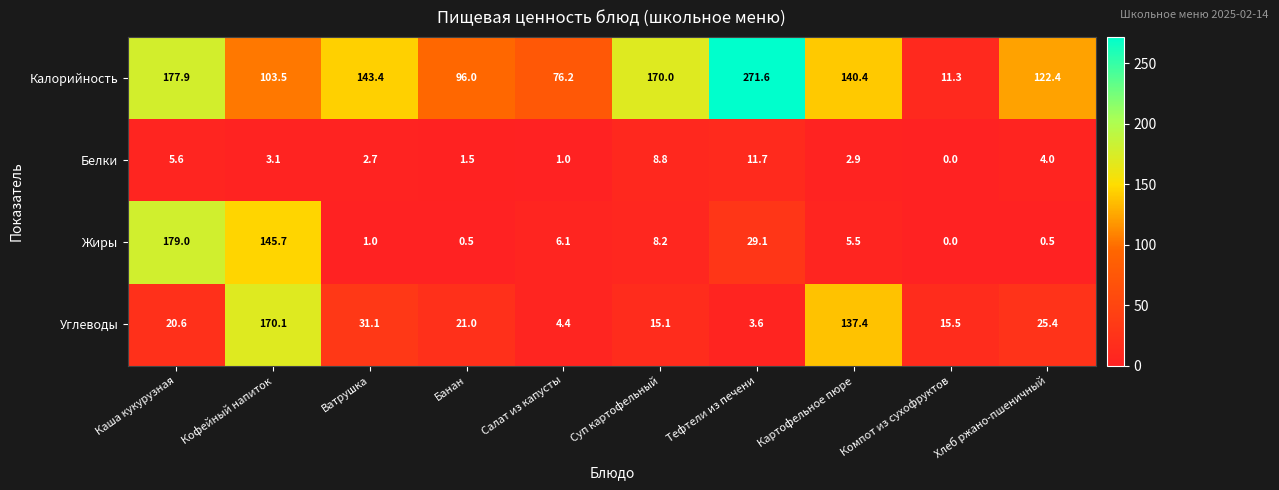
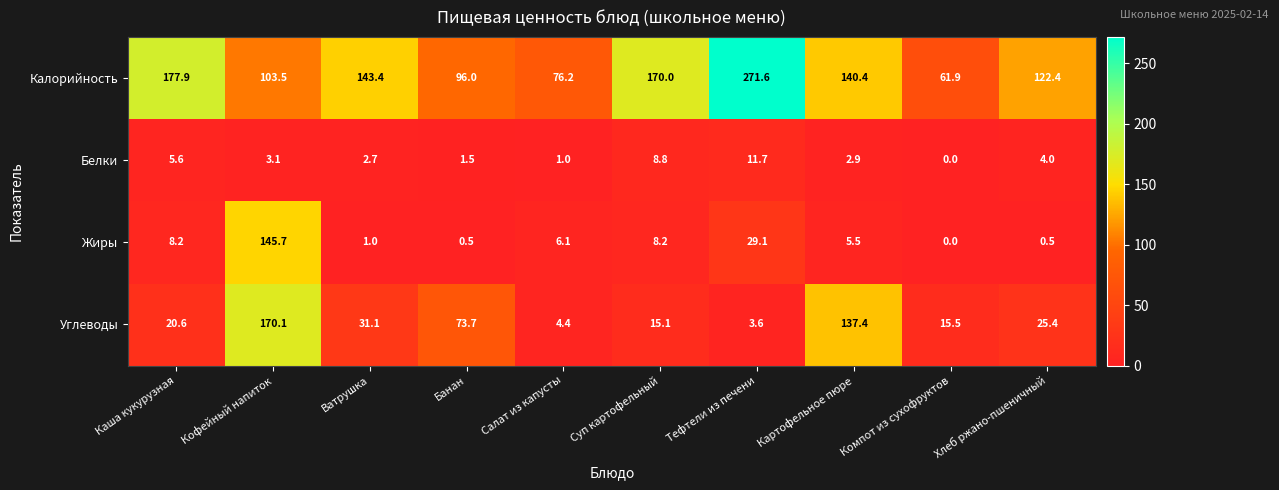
Калорийность, Компот из сухофруктов: 11.3 -> 61.9
Жиры, Каша кукурузная: 179.0 -> 8.2
Углеводы, Банан: 21.0 -> 73.7
